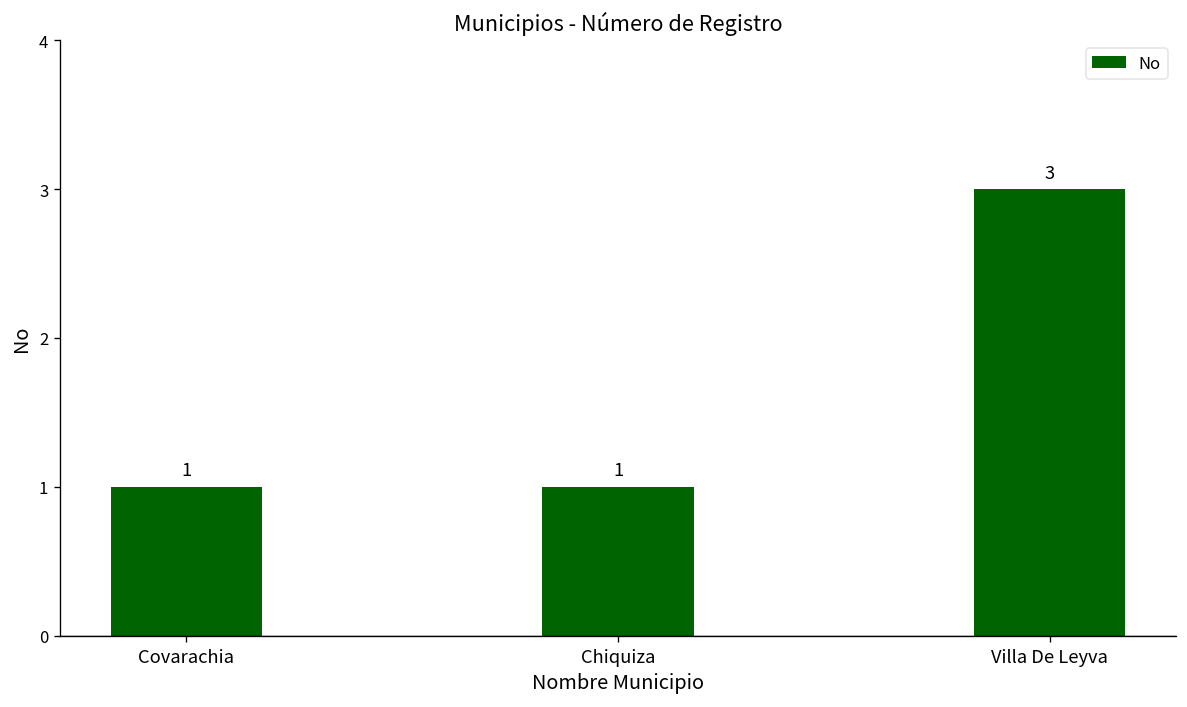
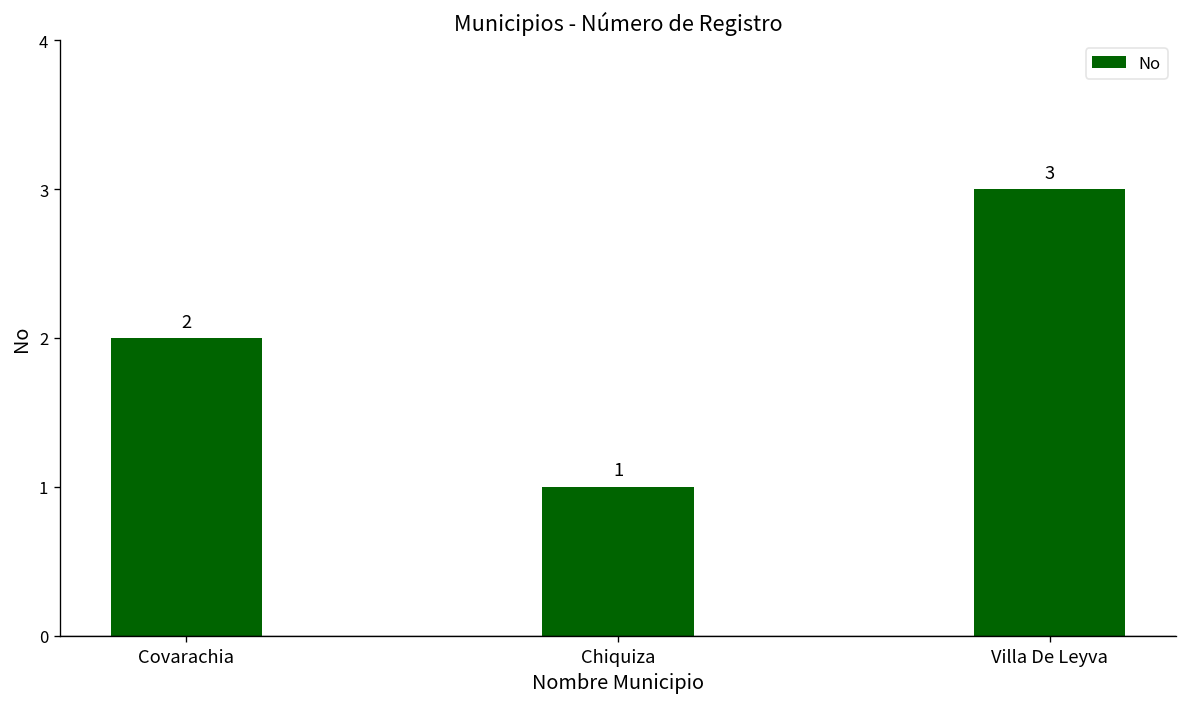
Covarachia: 1 -> 2
